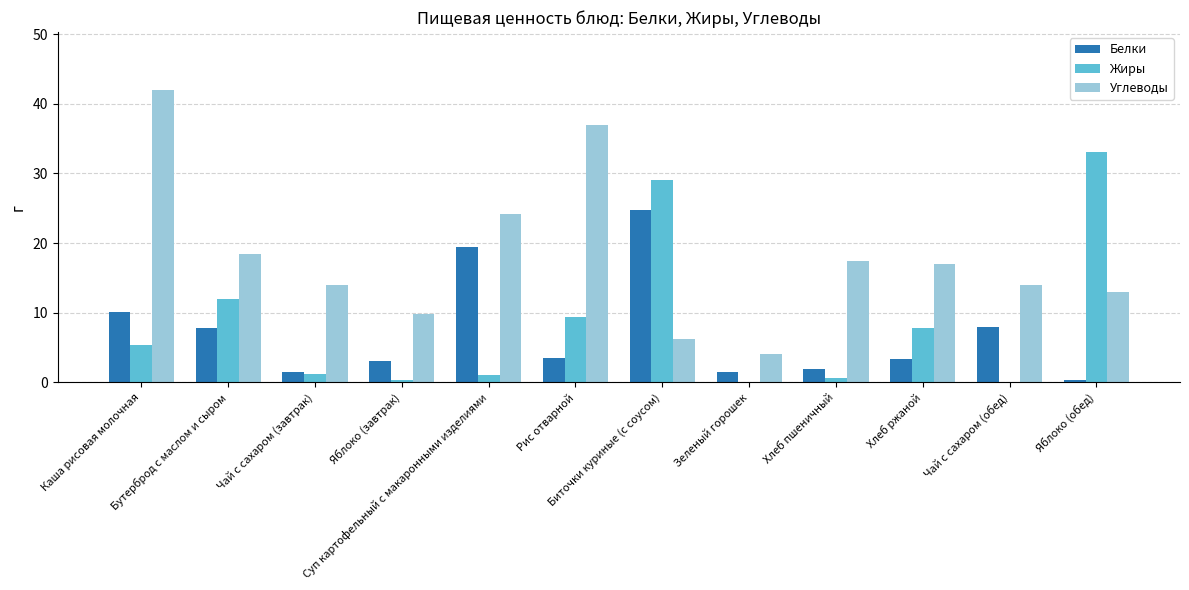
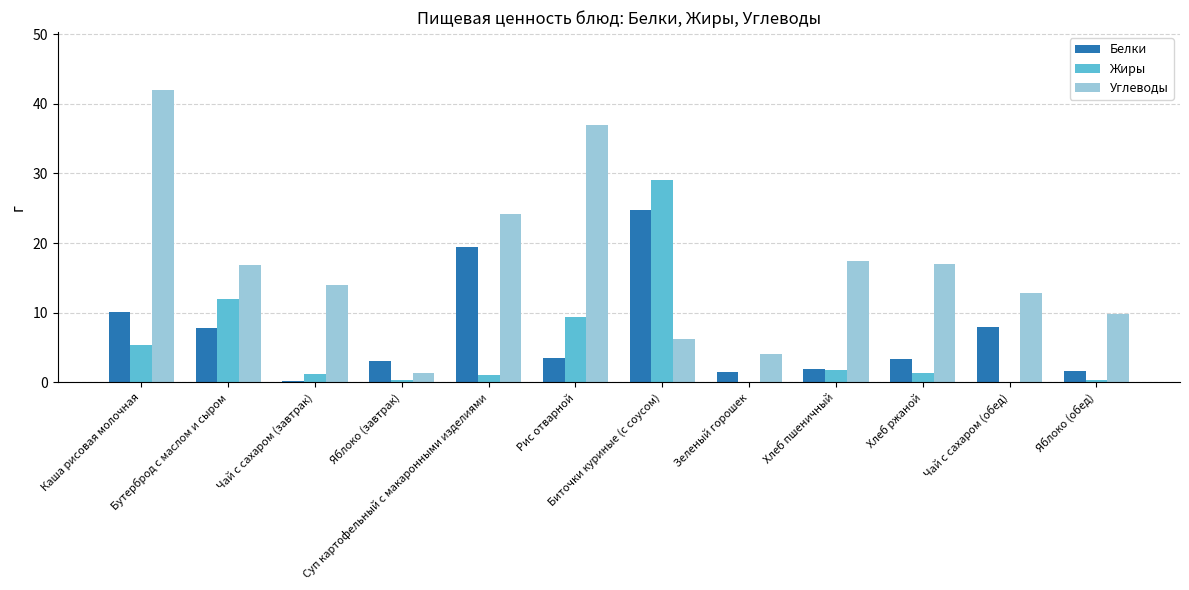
Углеводы, Бутерброд с маслом и сыром: 19 -> 17
Белки, Чай с сахаром (завтрак): 2 -> 0
Углеводы, Яблоко (завтрак): 10 -> 1
Жиры, Хлеб пшеничный: 1 -> 2
Жиры, Хлеб ржаной: 8 -> 1
Углеводы, Чай с сахаром (обед): 14 -> 13
Белки, Яблоко (обед): 0 -> 2
Жиры, Яблоко (обед): 33 -> 0
Углеводы, Яблоко (обед): 13 -> 10
